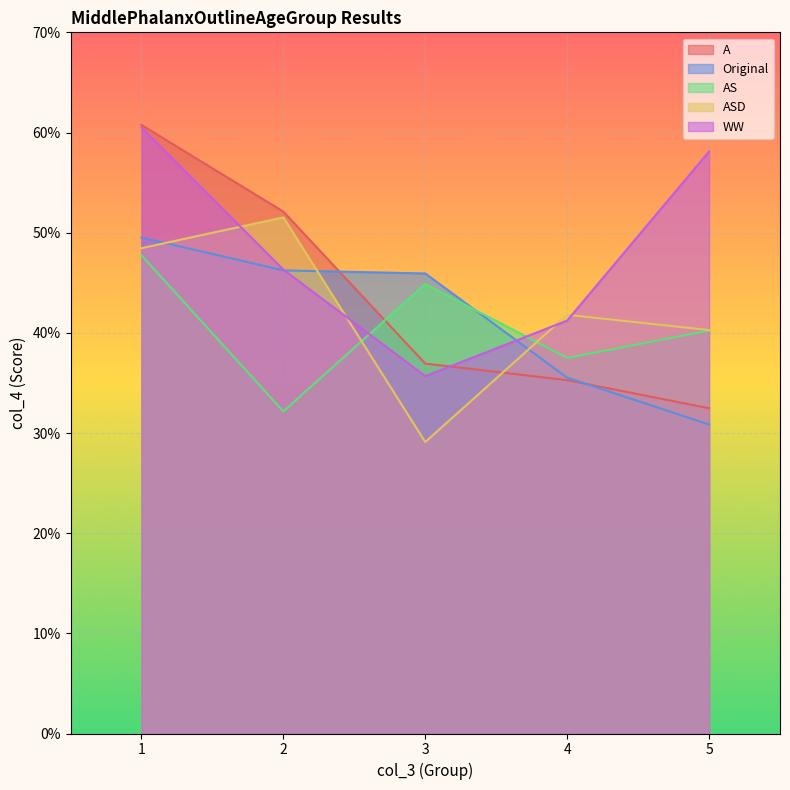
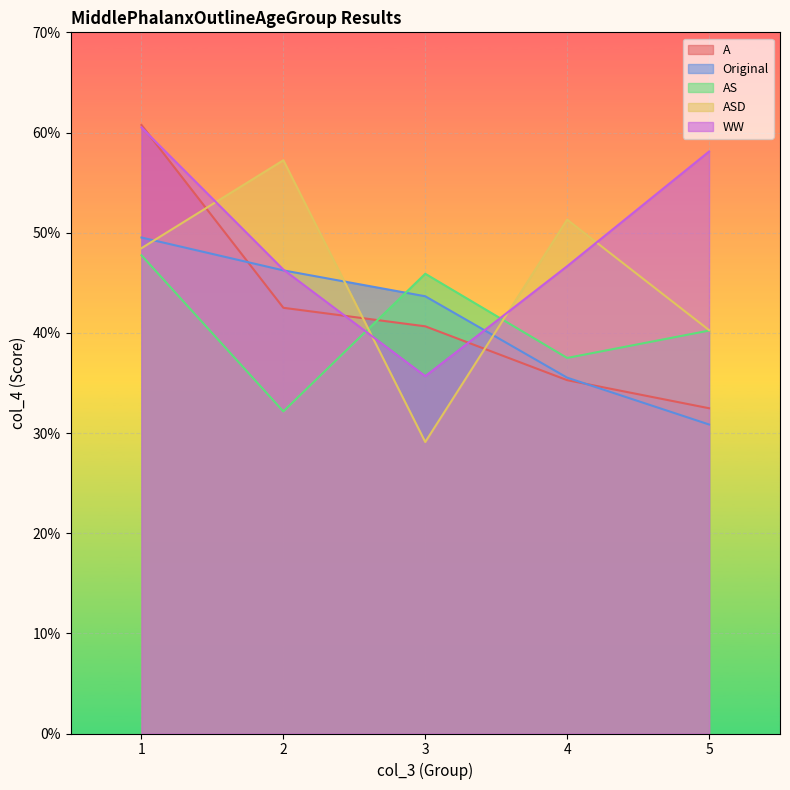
A, 2: 52.1% -> 42.5%
ASD, 2: 51.5% -> 57.2%
A, 3: 36.9% -> 40.7%
Original, 3: 45.9% -> 43.7%
AS, 3: 44.9% -> 45.9%
ASD, 4: 41.8% -> 51.3%
WW, 4: 41.2% -> 46.7%
